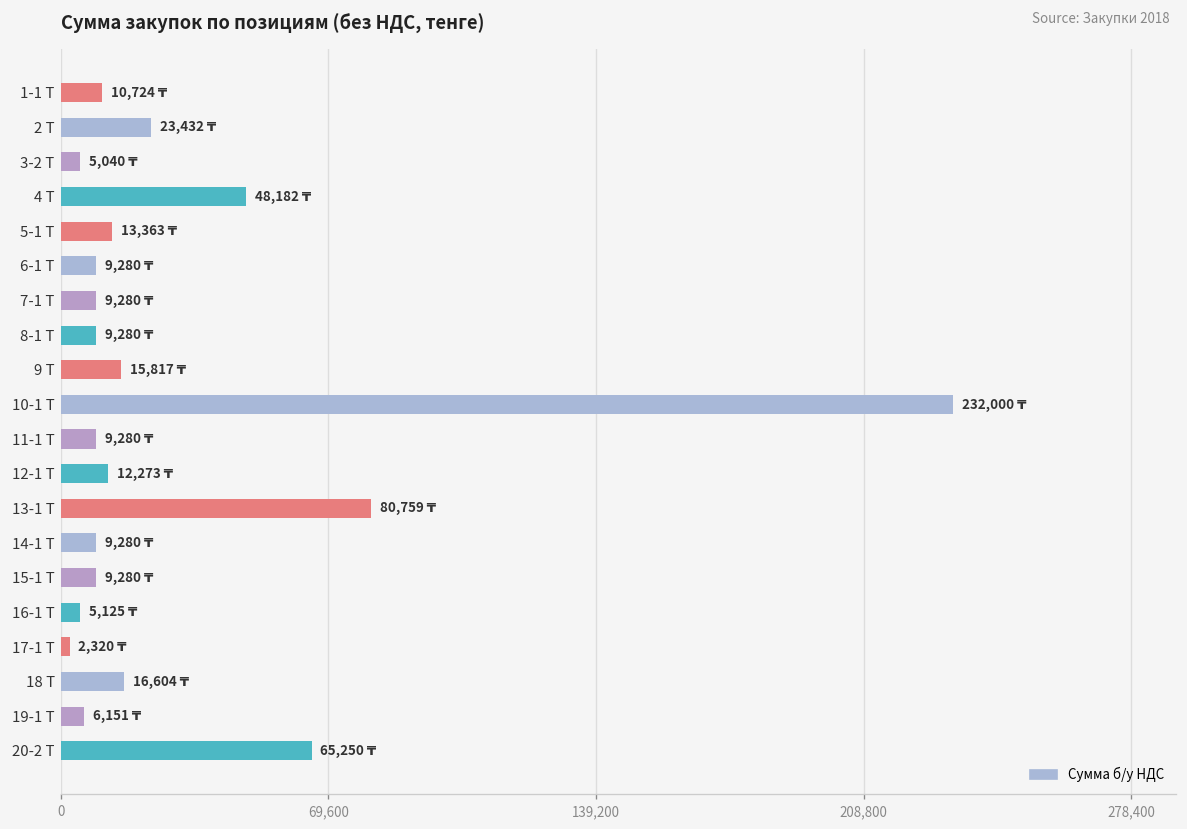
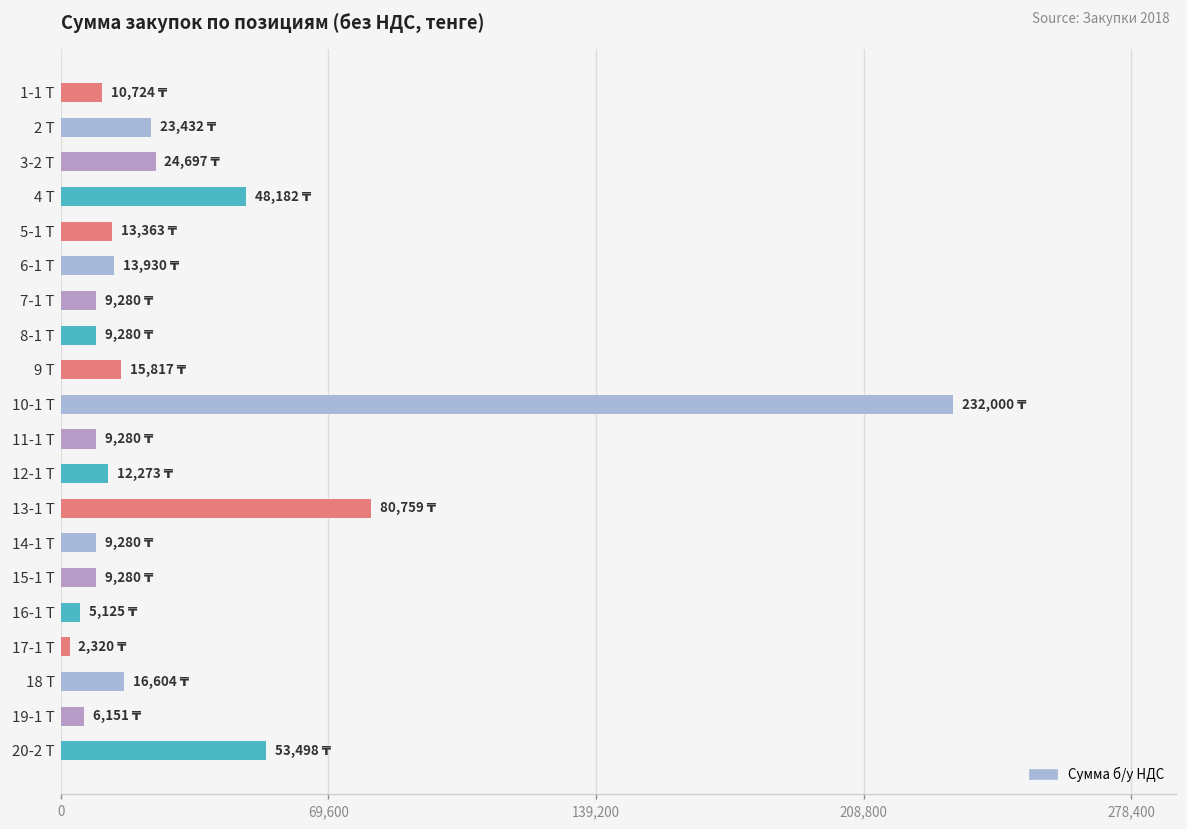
3-2 Т: 5,040 -> 24,697
6-1 Т: 9,280 -> 13,930
20-2 Т: 65,250 -> 53,498
